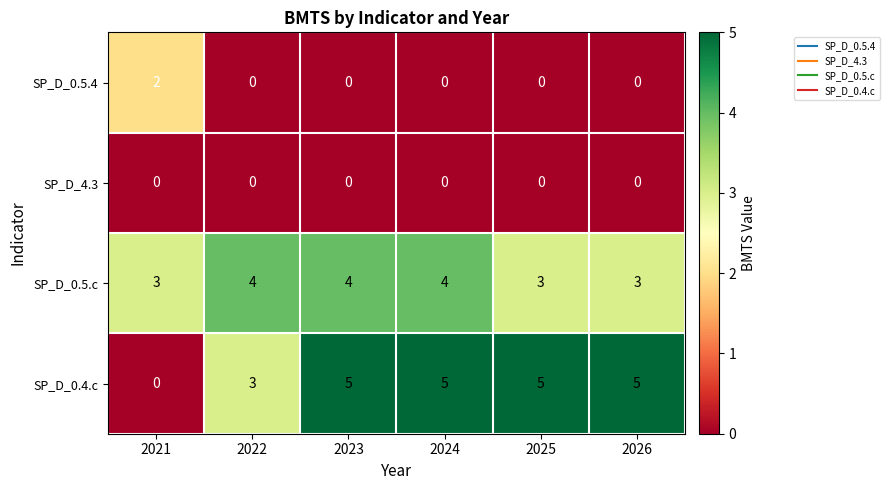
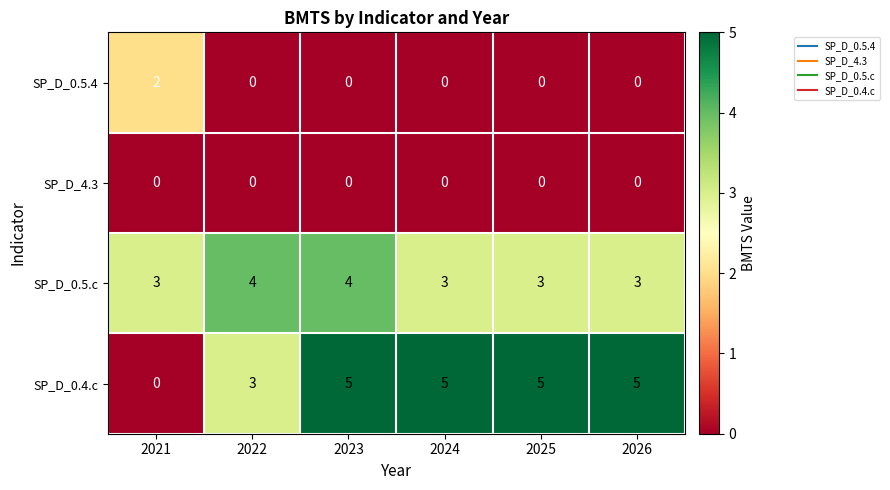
SP_D_0.5.c, 2024: 4 -> 3
